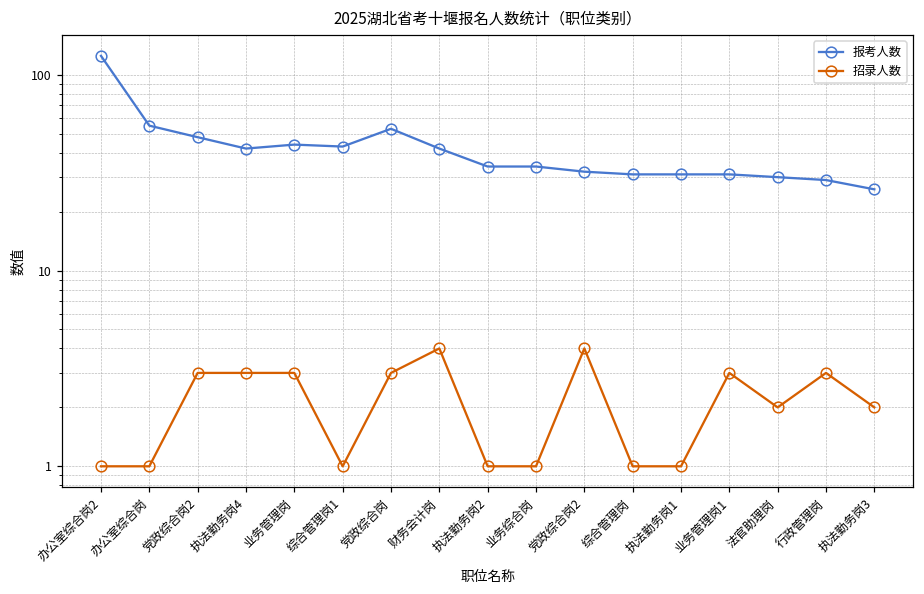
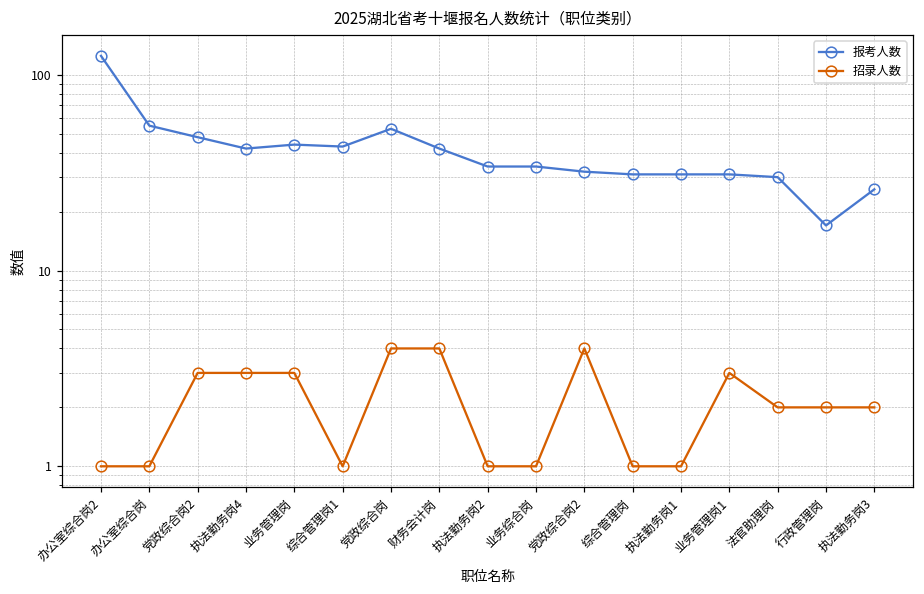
招录人数, 党政综合岗: 3 -> 4
报考人数, 行政管理岗: 29 -> 17
招录人数, 行政管理岗: 3 -> 2
